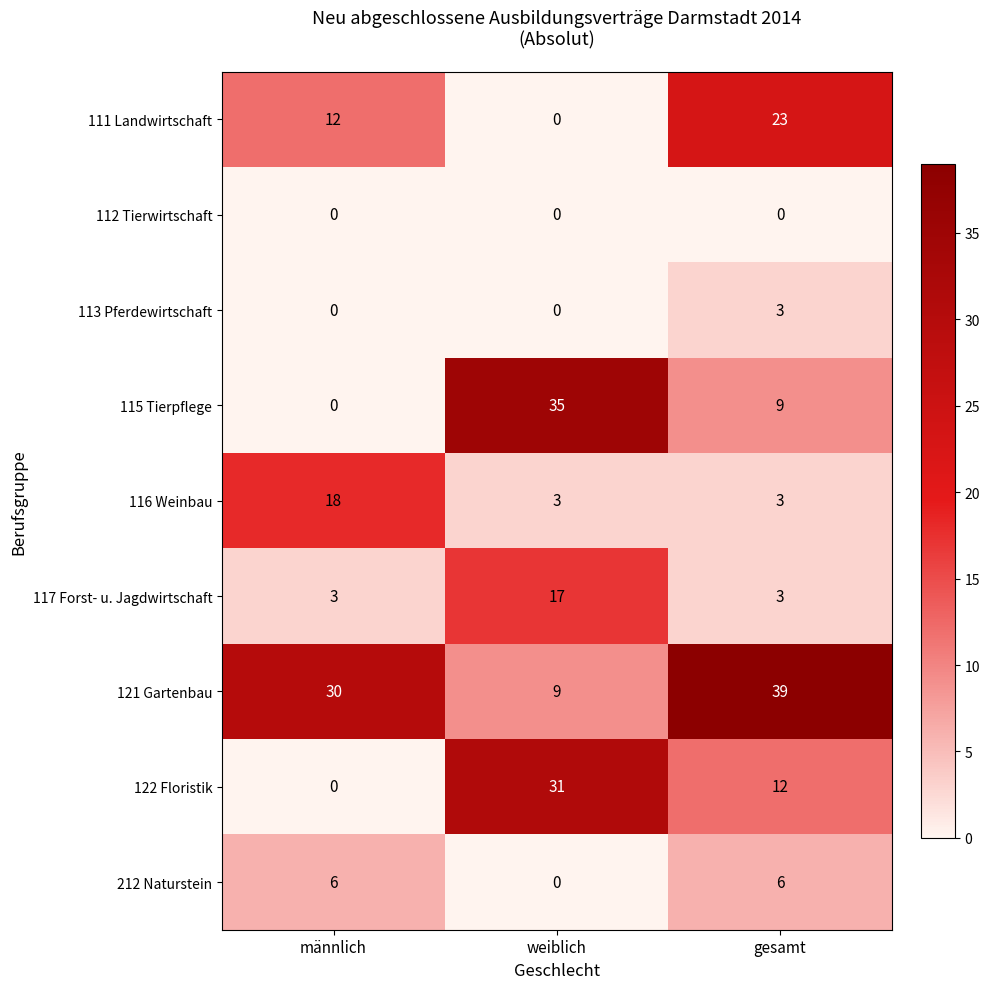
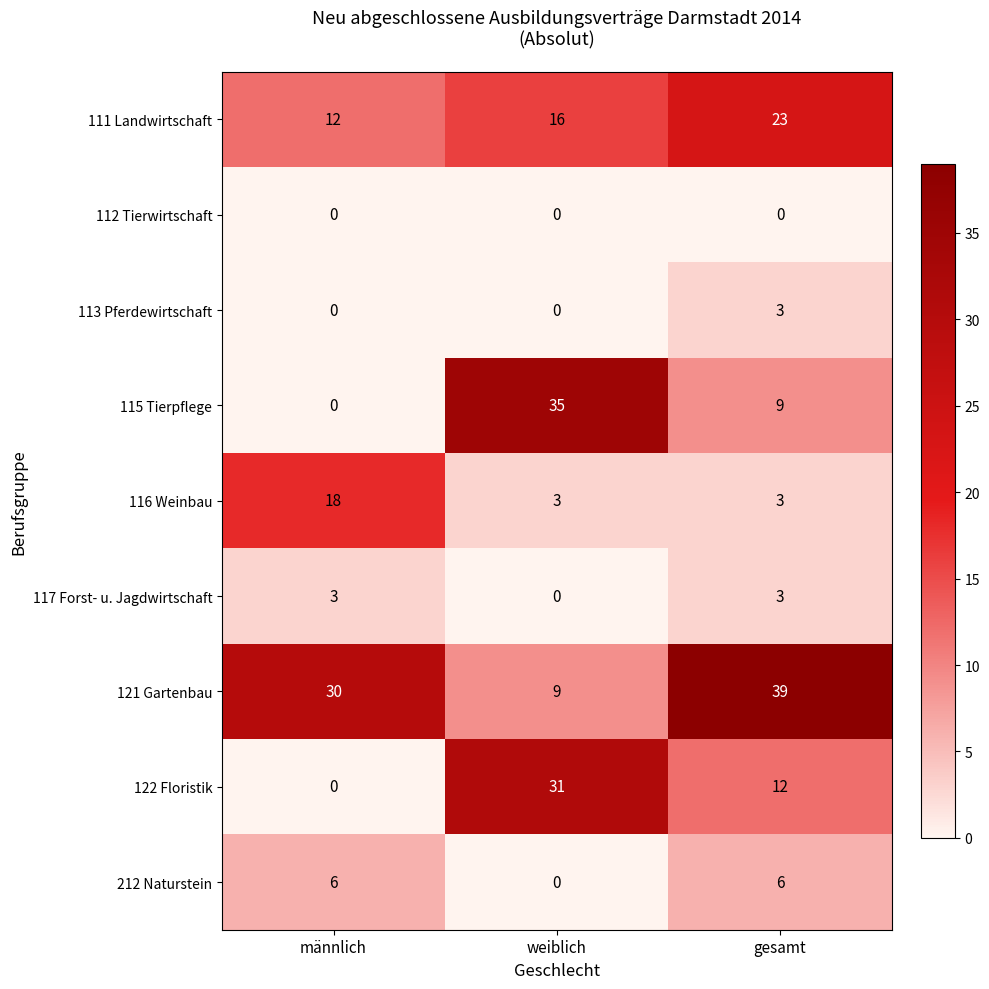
111 Landwirtschaft, weiblich: 0 -> 16
117 Forst- u. Jagdwirtschaft, weiblich: 17 -> 0
